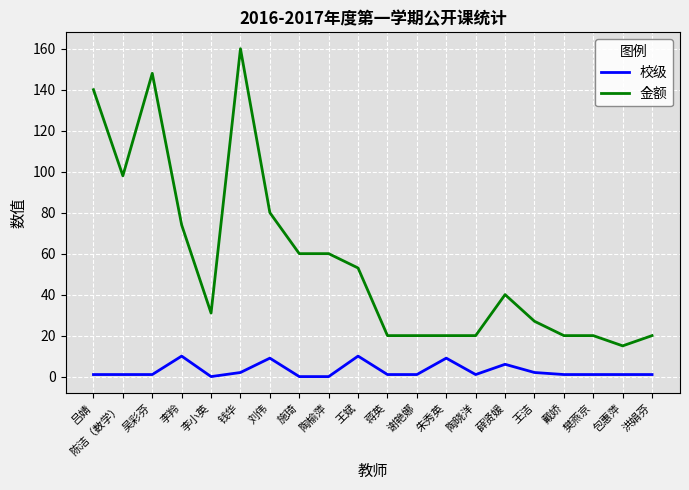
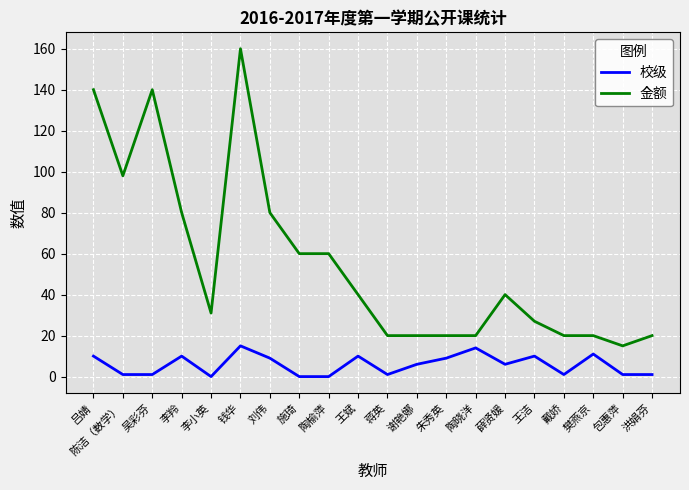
校级, 吕婧: 1 -> 10
金额, 吴彩芬: 148 -> 140
金额, 李羚: 74 -> 80
校级, 钱华: 2 -> 15
金额, 王斌: 53 -> 40
校级, 谢艳娜: 1 -> 6
校级, 陶晓洋: 1 -> 14
校级, 王洁: 2 -> 10
校级, 樊燕京: 1 -> 11
